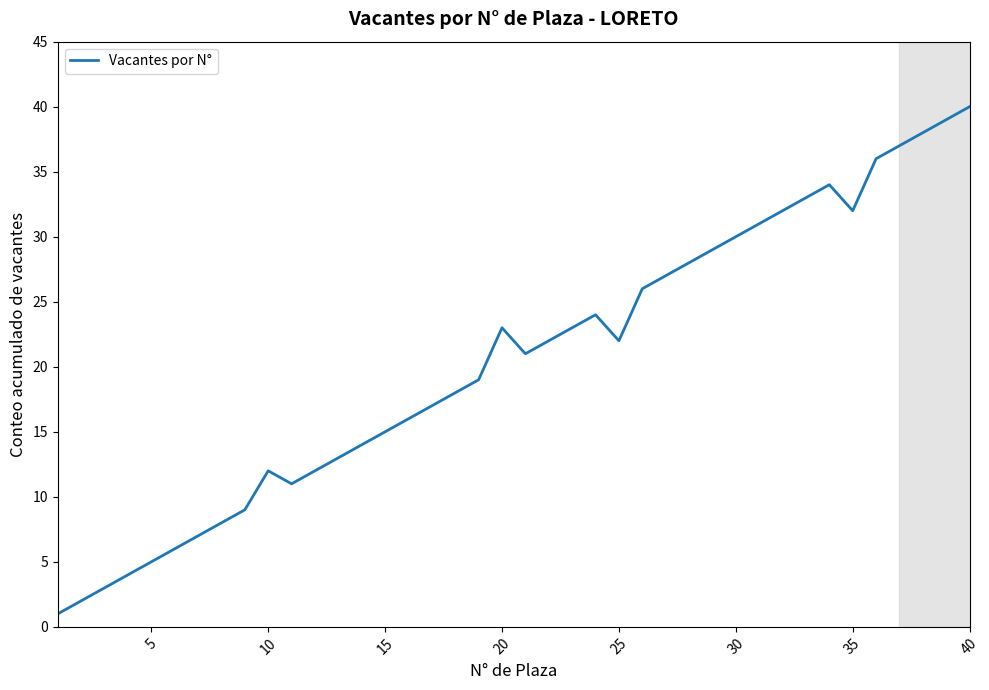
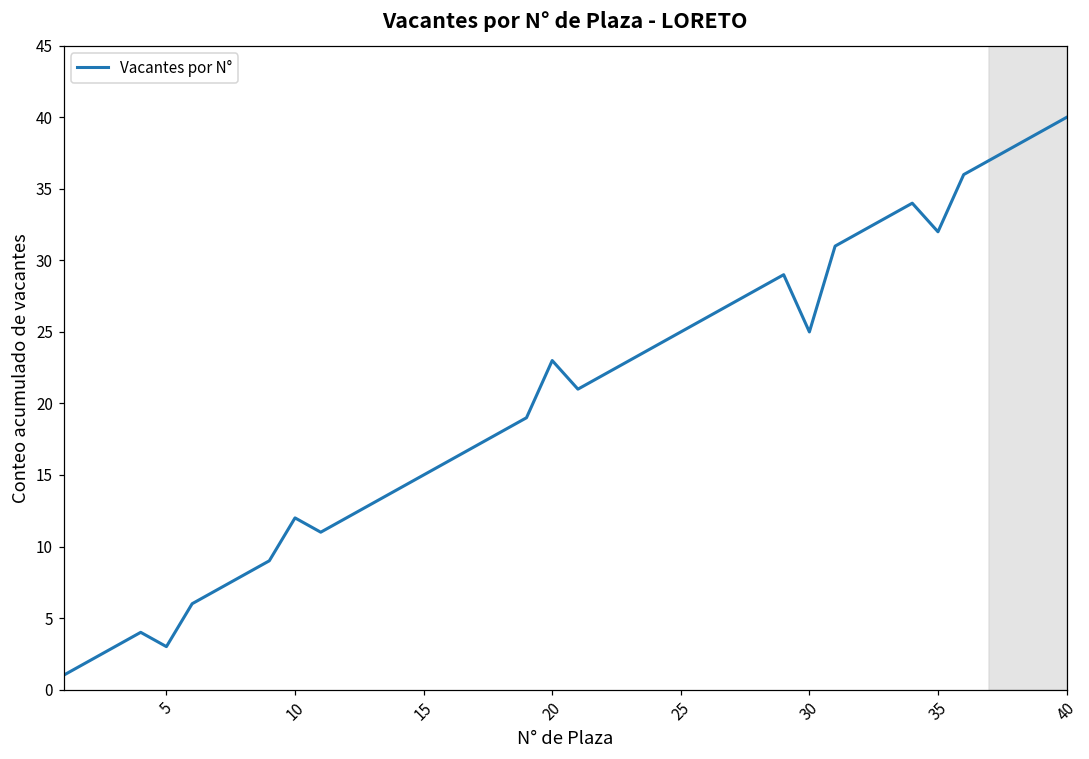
5: 5 -> 3
25: 22 -> 25
30: 30 -> 25
